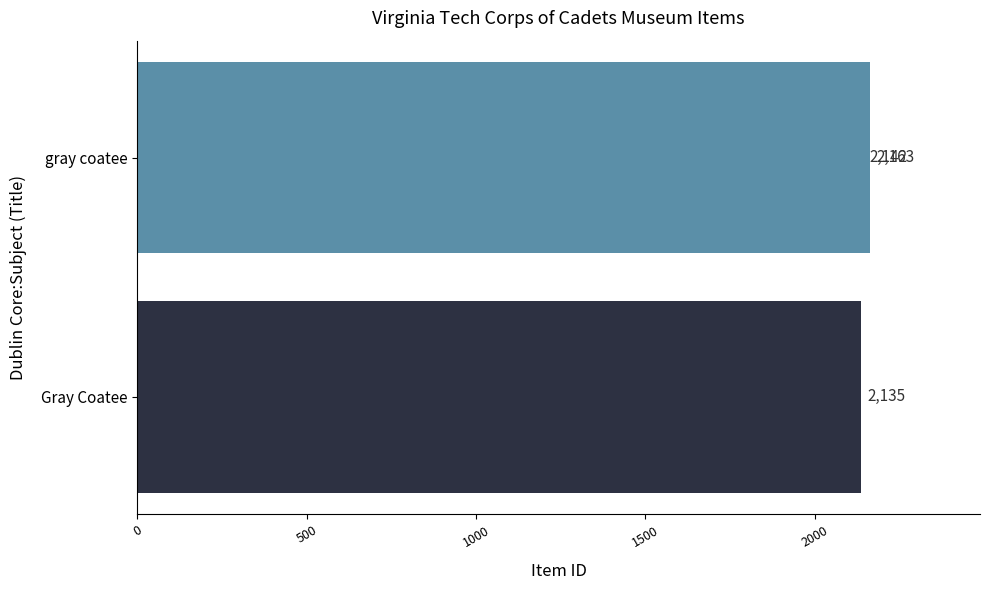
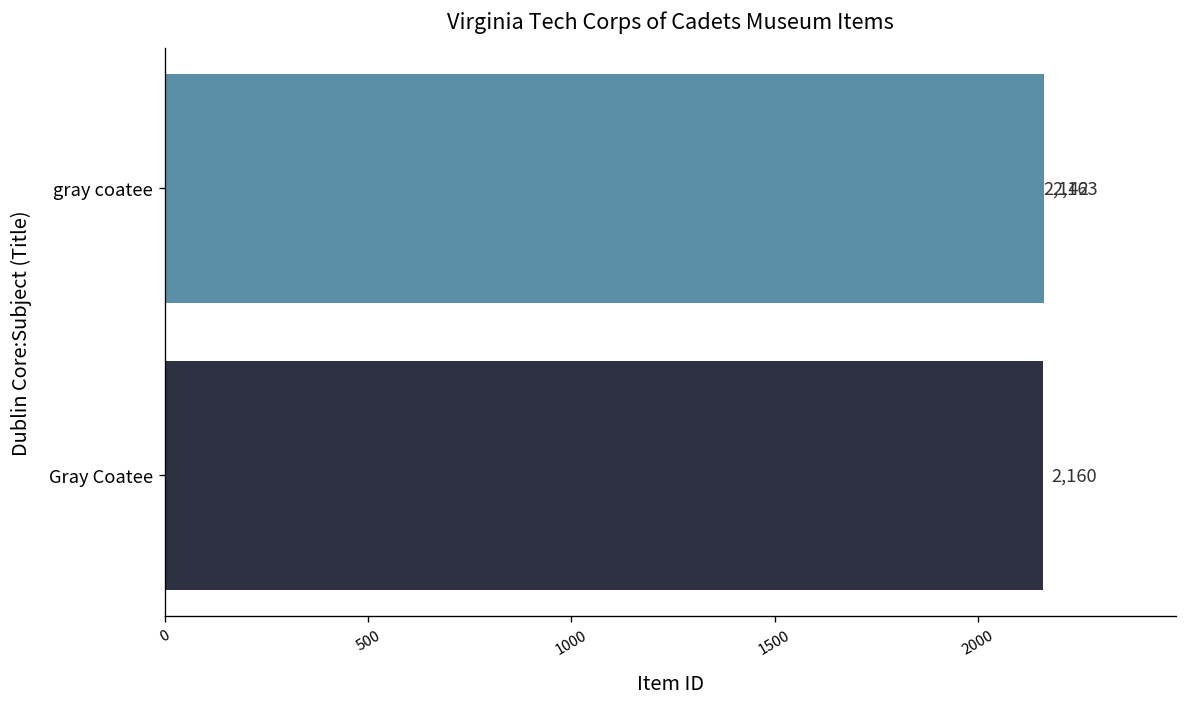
Gray Coatee: 2,135 -> 2,160
